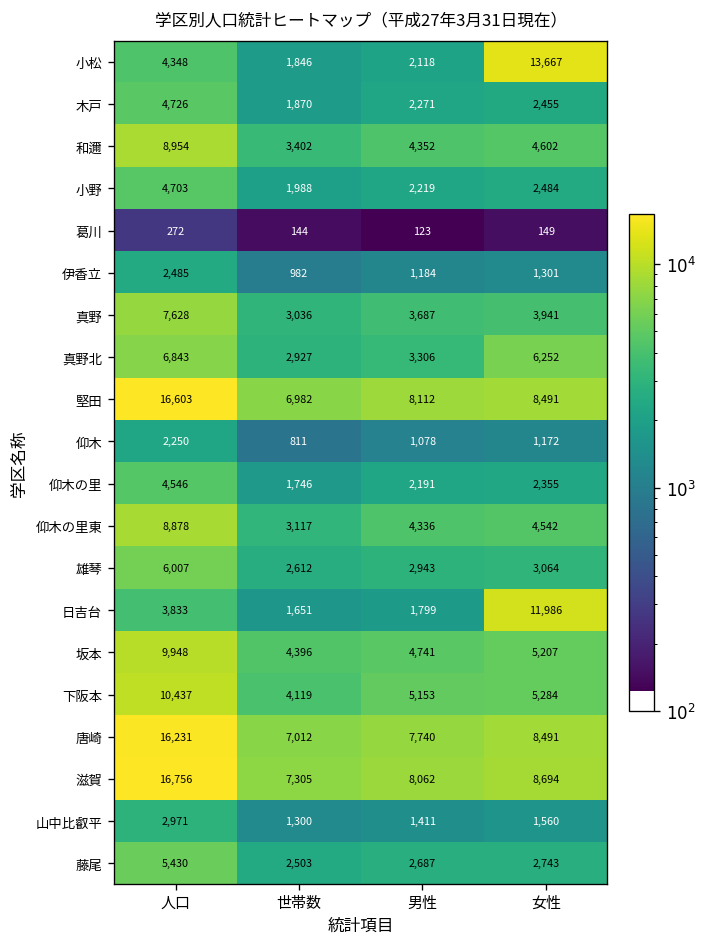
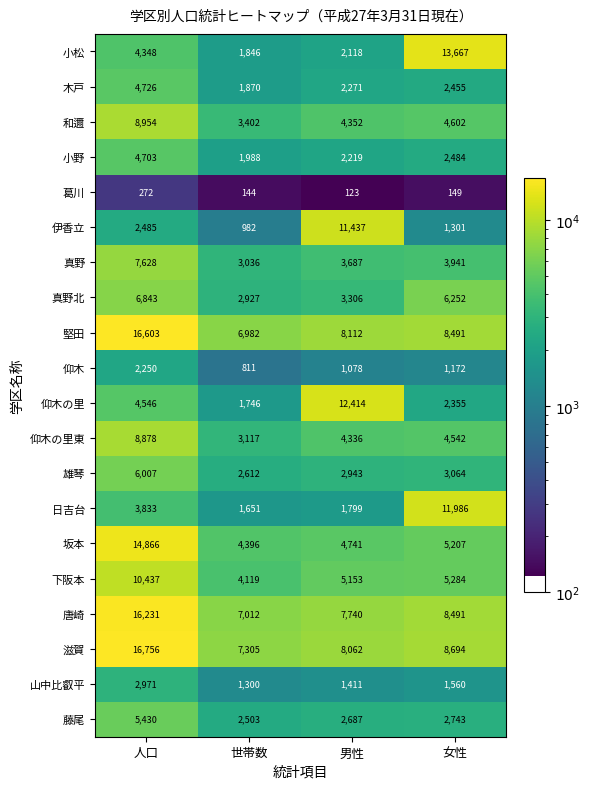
伊香立, 男性: 1,184 -> 11,437
仰木の里, 男性: 2,191 -> 12,414
坂本, 人口: 9,948 -> 14,866
